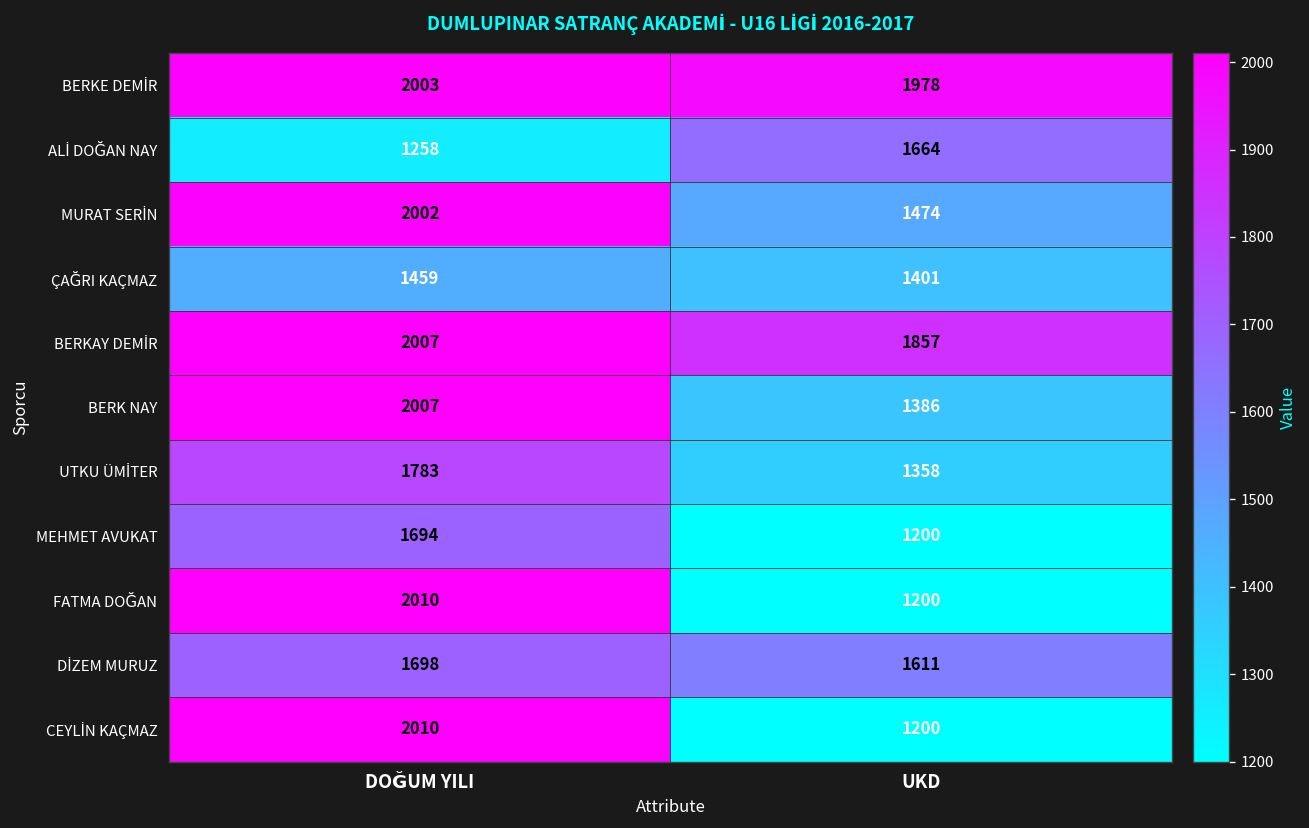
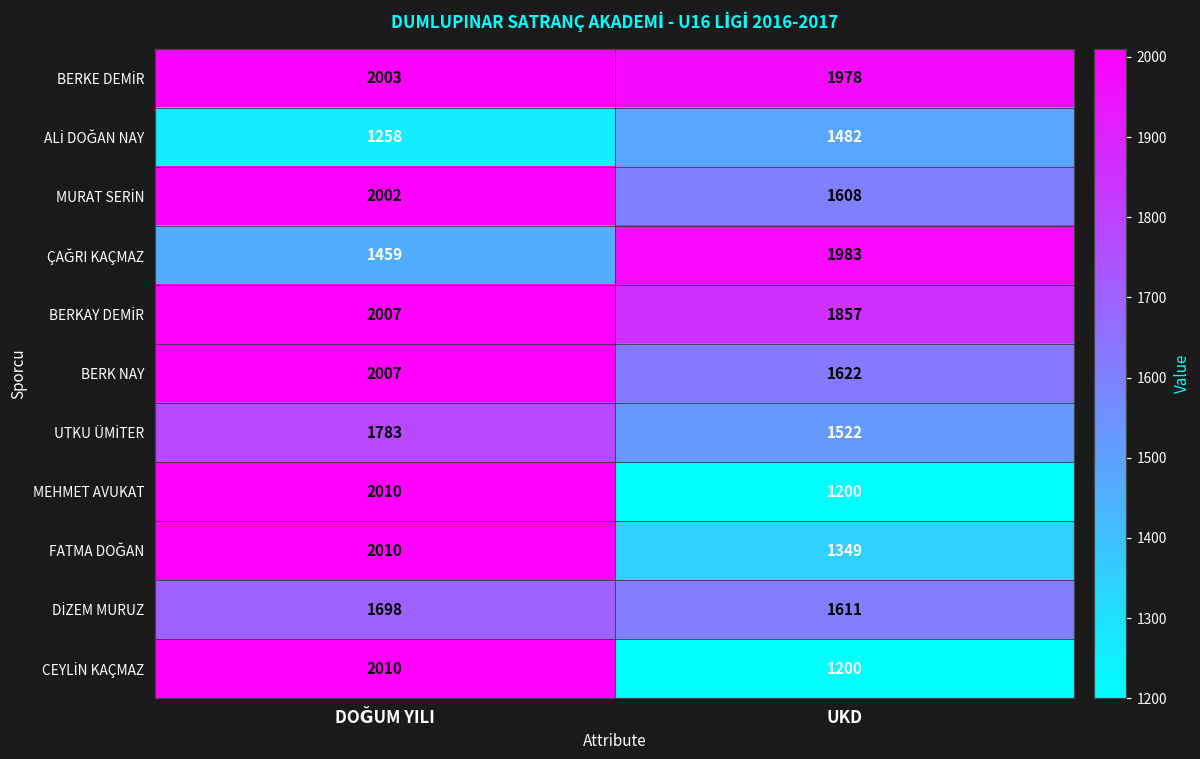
ALİ DOĞAN NAY, UKD: 1664 -> 1482
MURAT SERİN, UKD: 1474 -> 1608
ÇAĞRI KAÇMAZ, UKD: 1401 -> 1983
BERK NAY, UKD: 1386 -> 1622
UTKU ÜMİTER, UKD: 1358 -> 1522
MEHMET AVUKAT, DOĞUM YILI: 1694 -> 2010
FATMA DOĞAN, UKD: 1200 -> 1349
